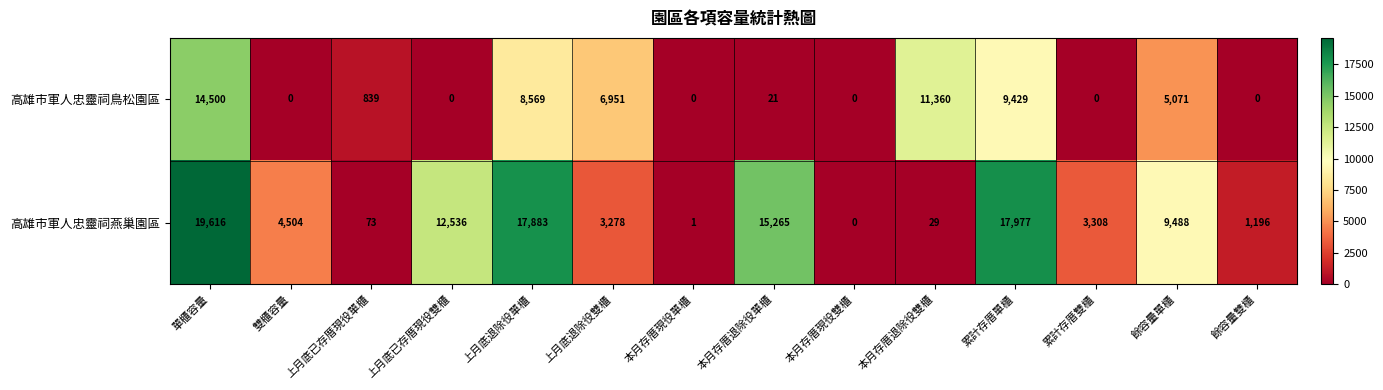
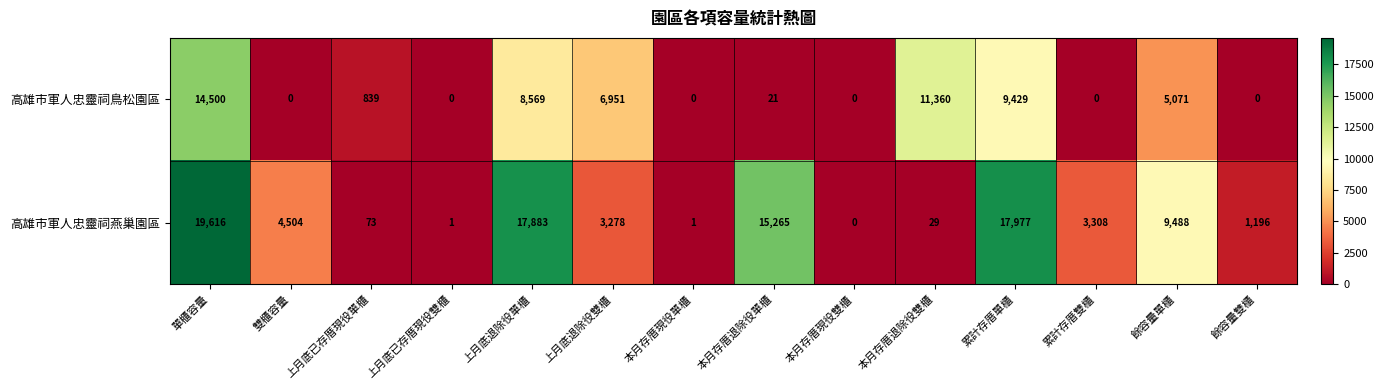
高雄市軍人忠靈祠燕巢園區, 上月底已存厝現役雙櫃: 12,536 -> 1
